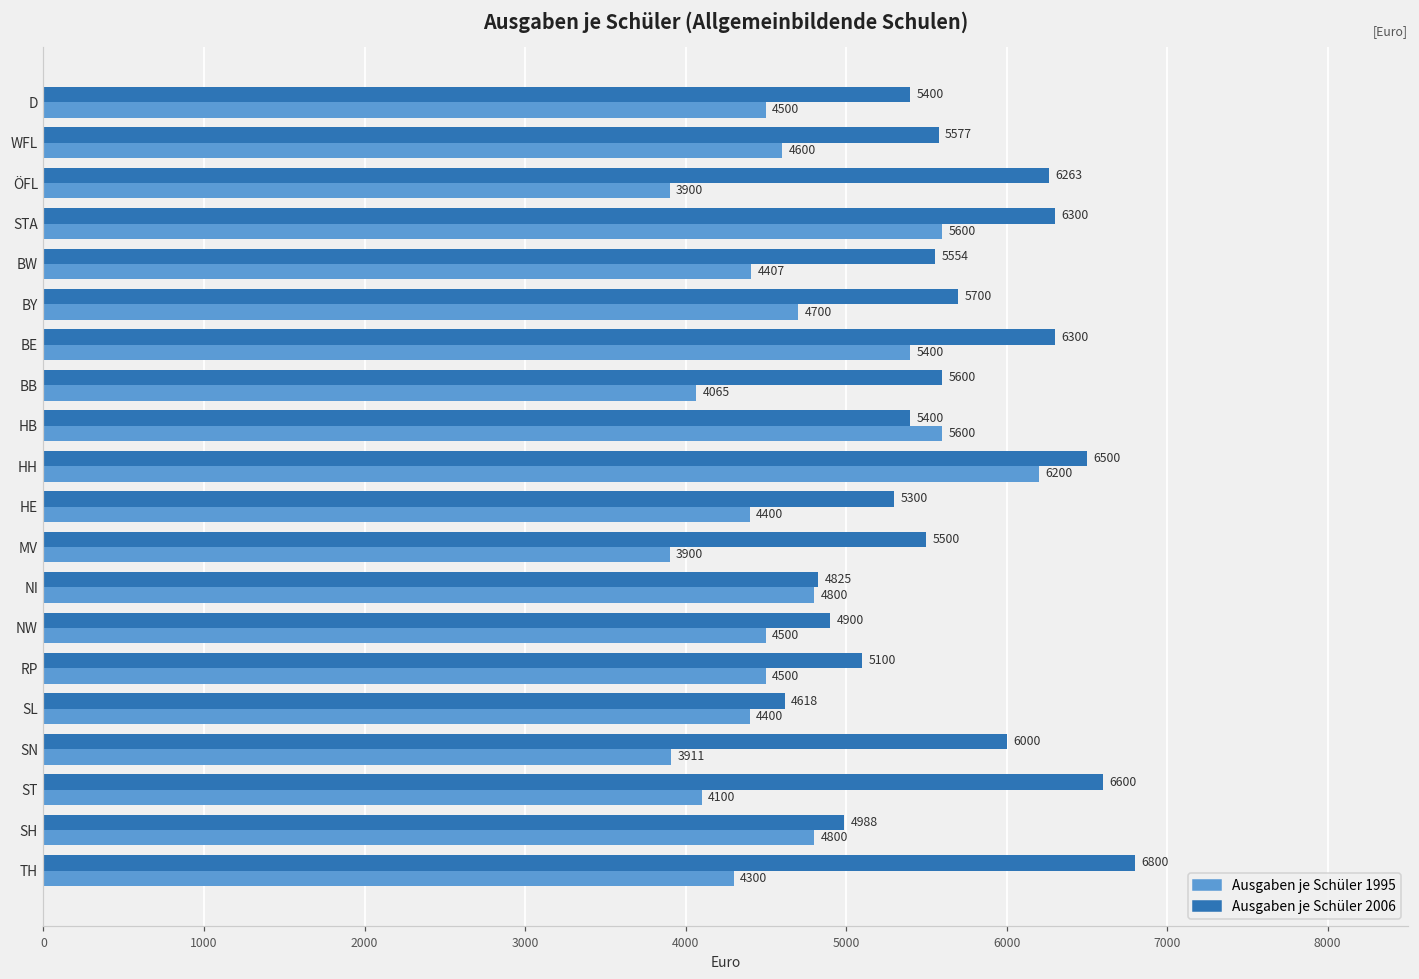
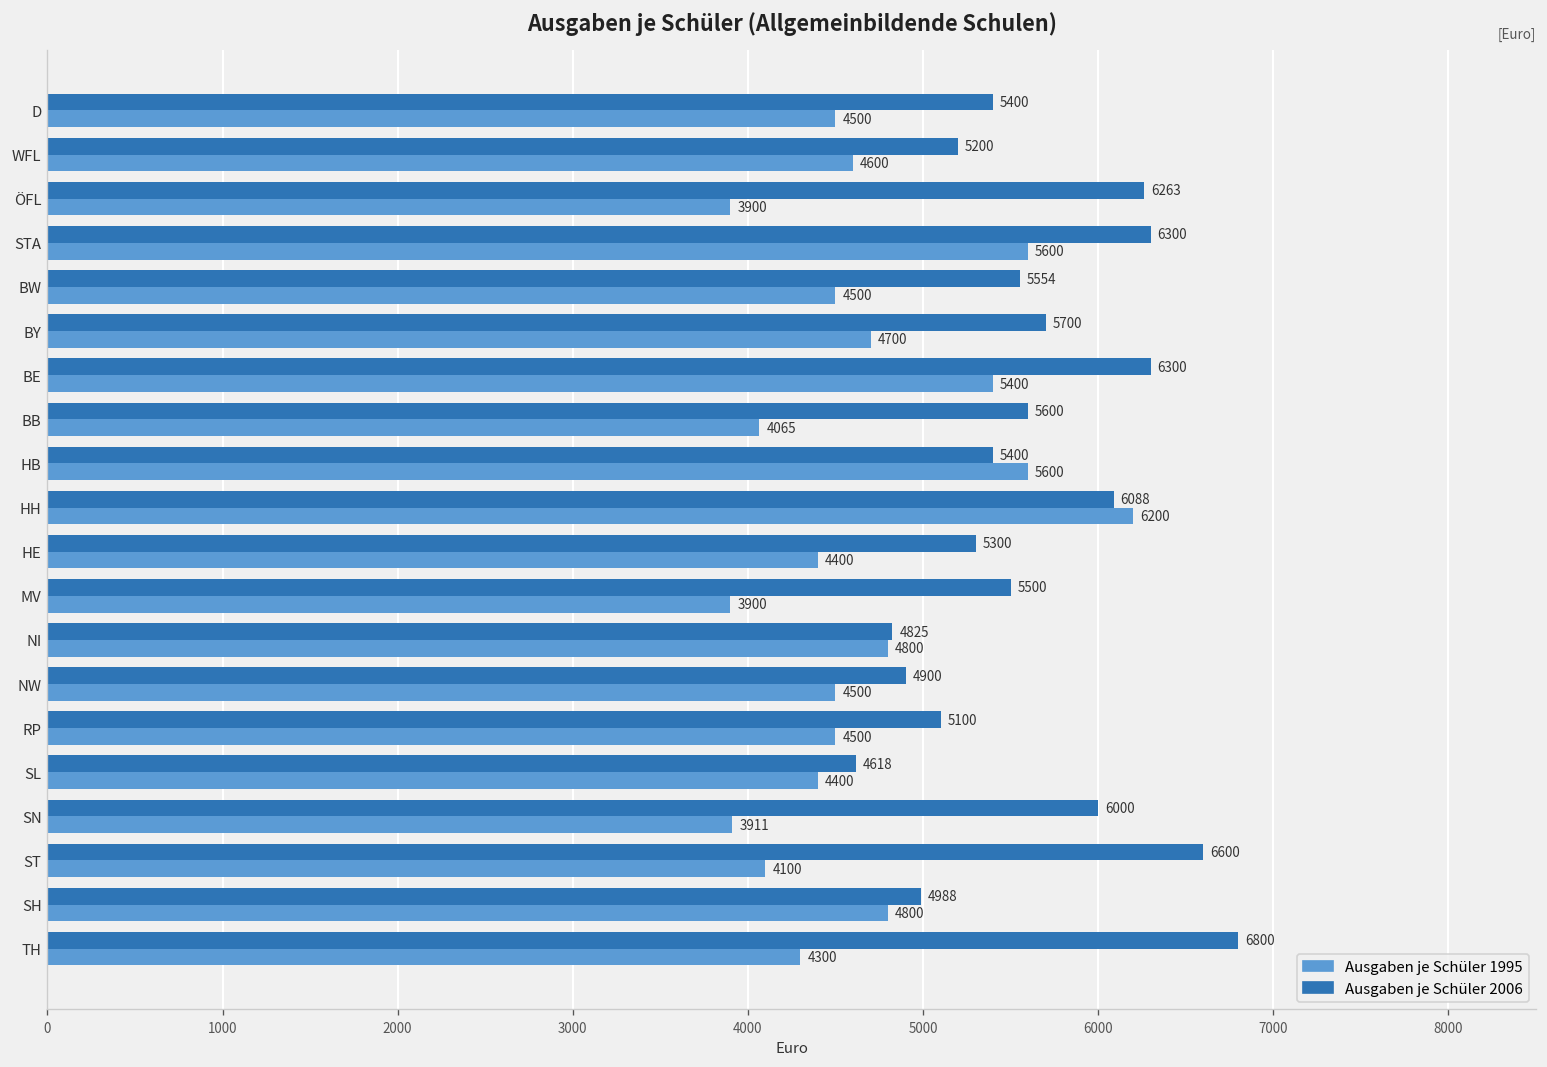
Ausgaben je Schüler 2006, WFL: 5577 -> 5200
Ausgaben je Schüler 1995, BW: 4407 -> 4500
Ausgaben je Schüler 2006, HH: 6500 -> 6088
